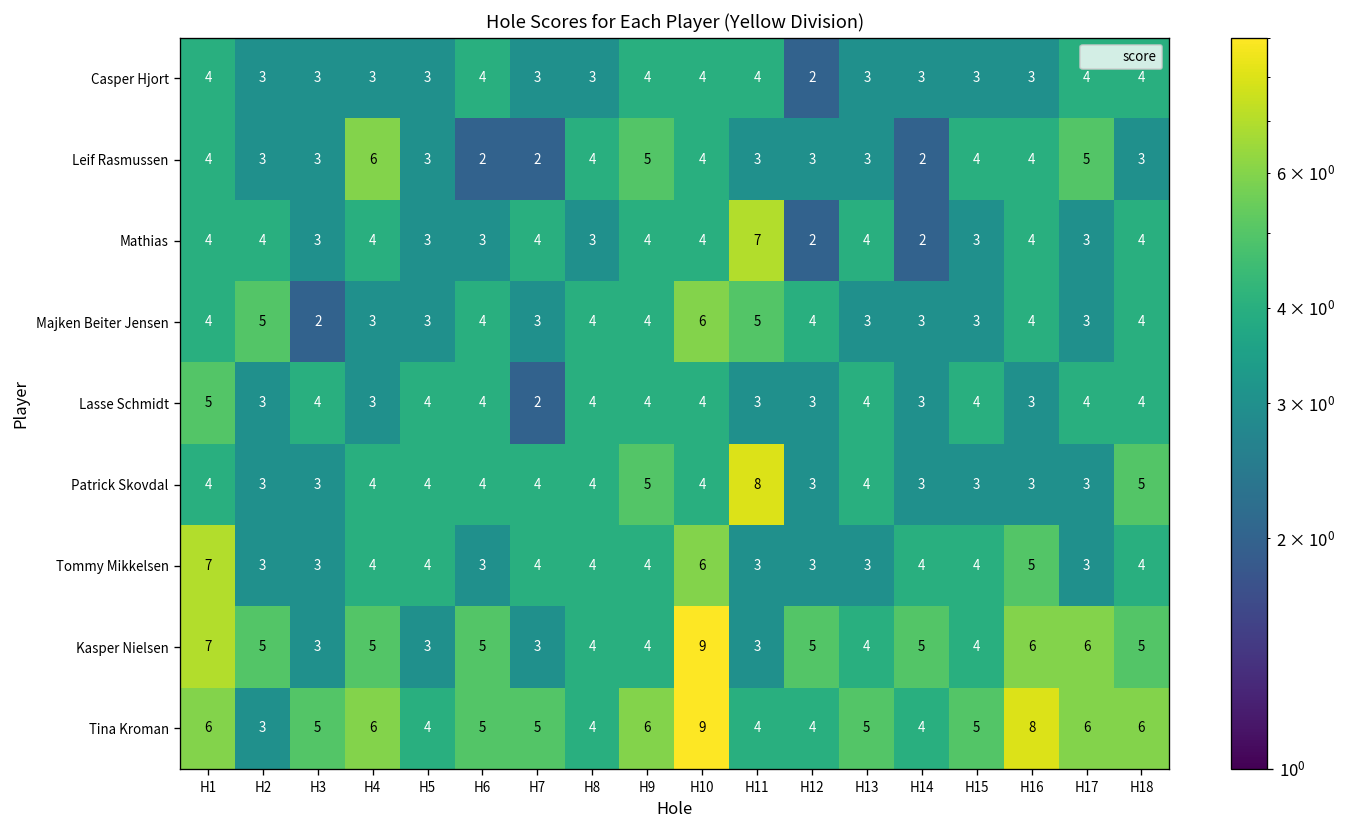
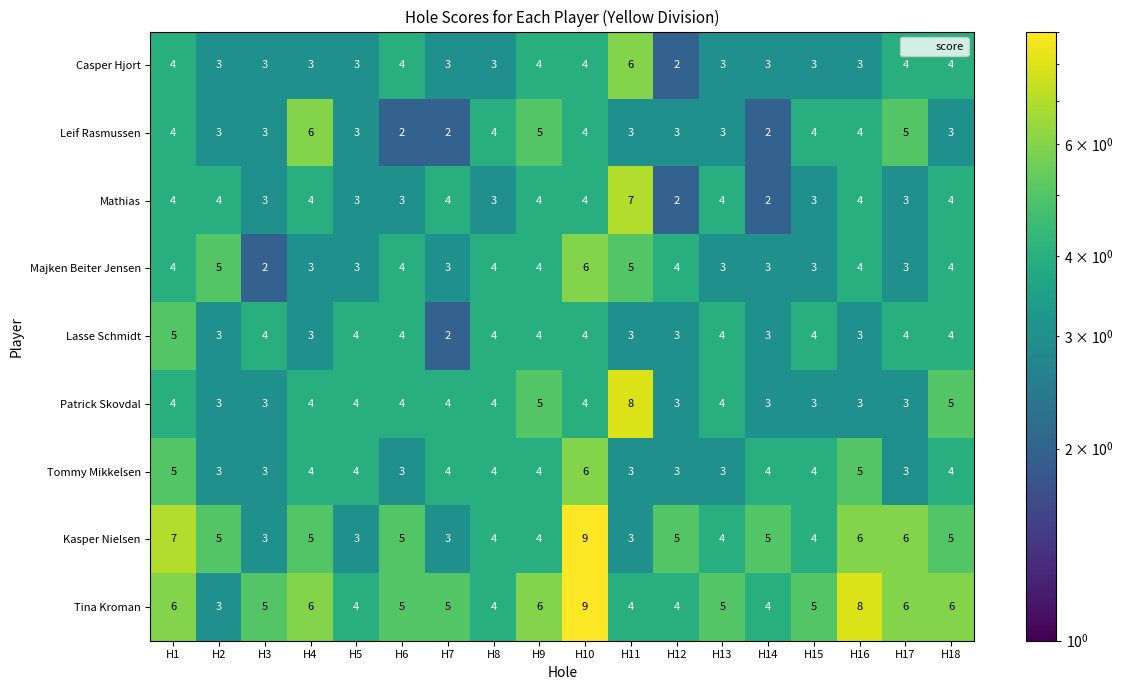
Casper Hjort, H11: 4 -> 6
Tommy Mikkelsen, H1: 7 -> 5
